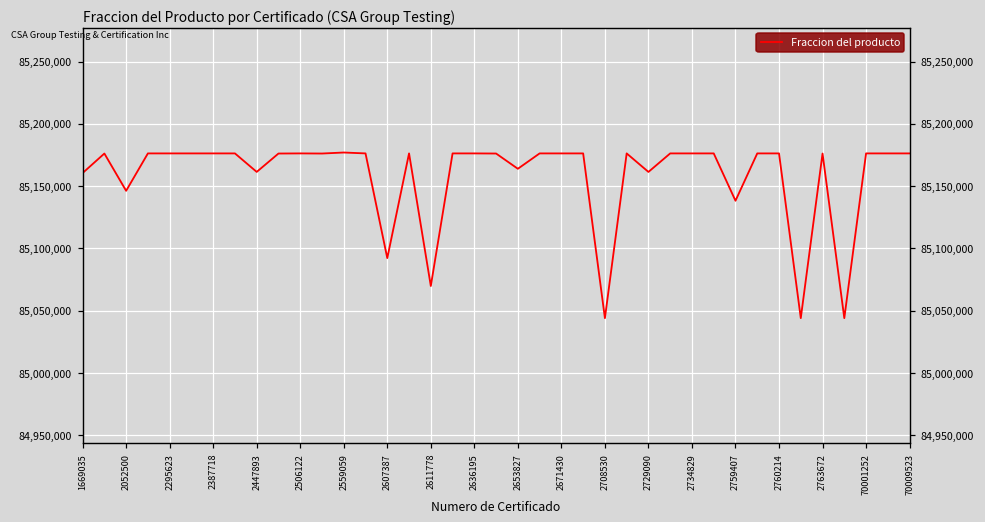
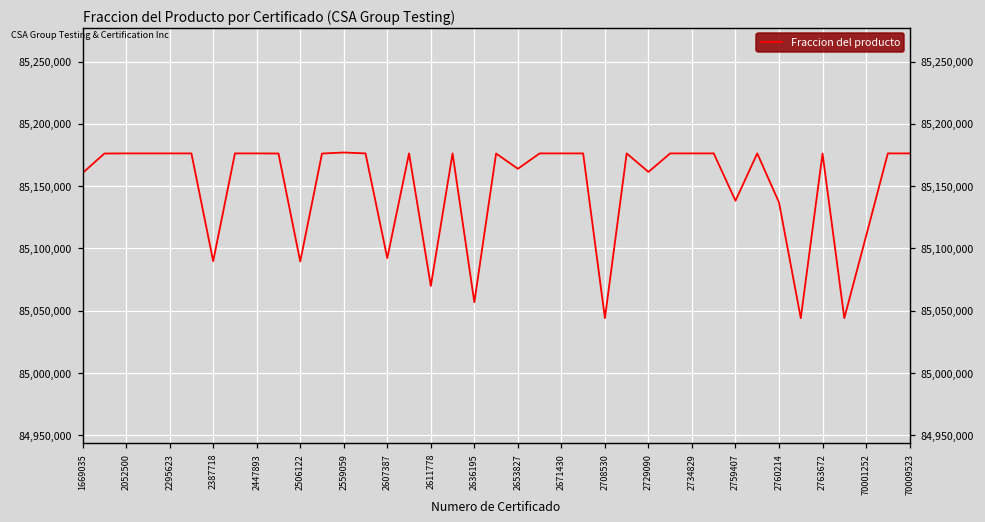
2052500: 85,146,000 -> 85,176,000
2387718: 85,176,000 -> 85,090,000
2447893: 85,161,000 -> 85,176,000
2506122: 85,176,000 -> 85,090,000
2636195: 85,176,000 -> 85,057,000
2760214: 85,176,000 -> 85,137,000
70001252: 85,176,000 -> 85,110,000
